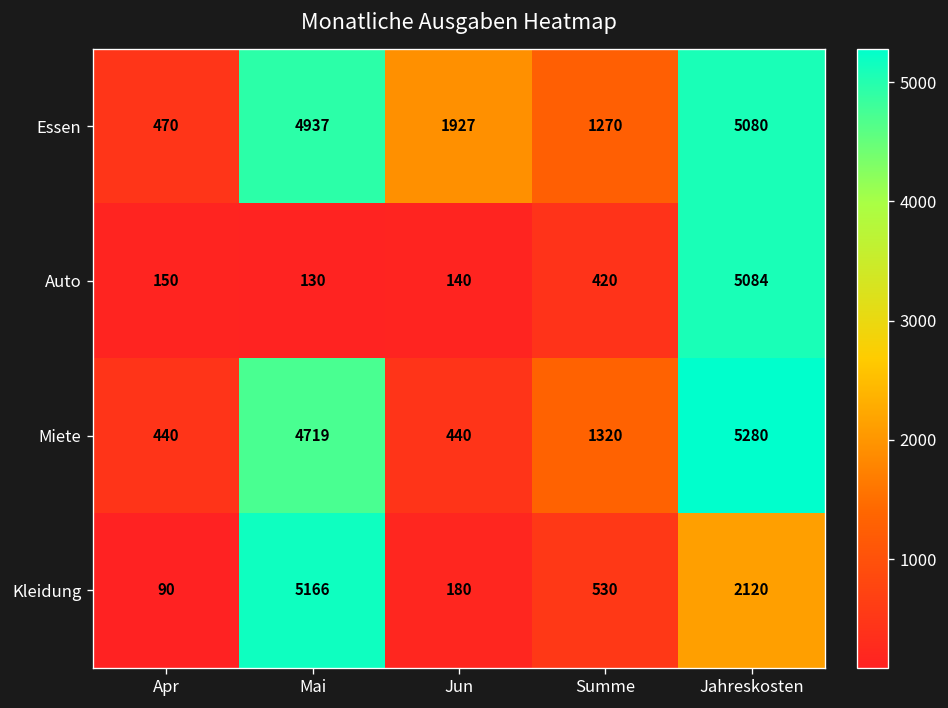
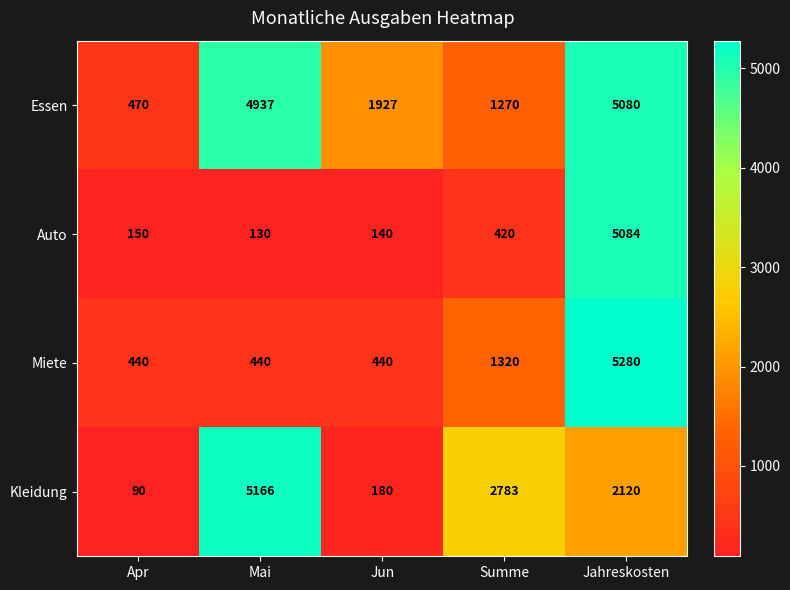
Miete, Mai: 4719 -> 440
Kleidung, Summe: 530 -> 2783
